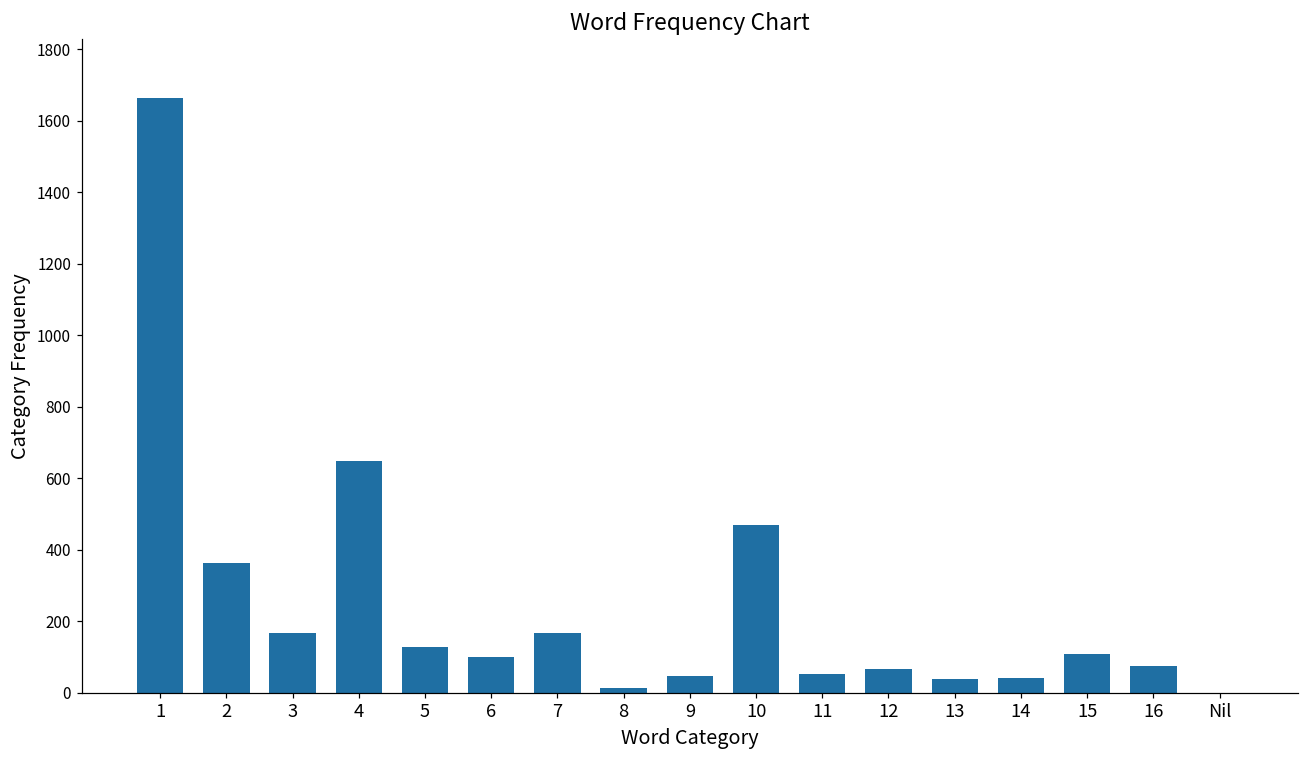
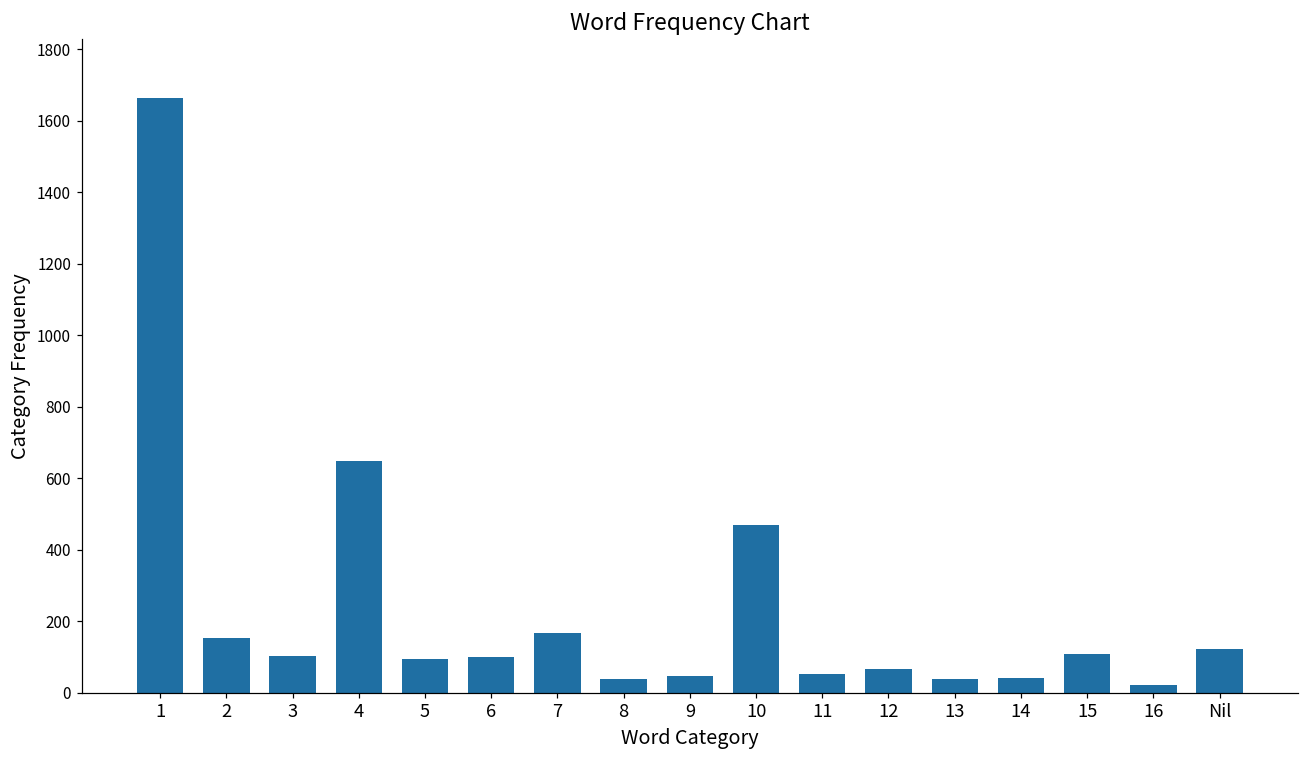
2: 360 -> 150
3: 170 -> 100
5: 130 -> 90
8: 10 -> 40
16: 70 -> 20
Nil: 0 -> 120
